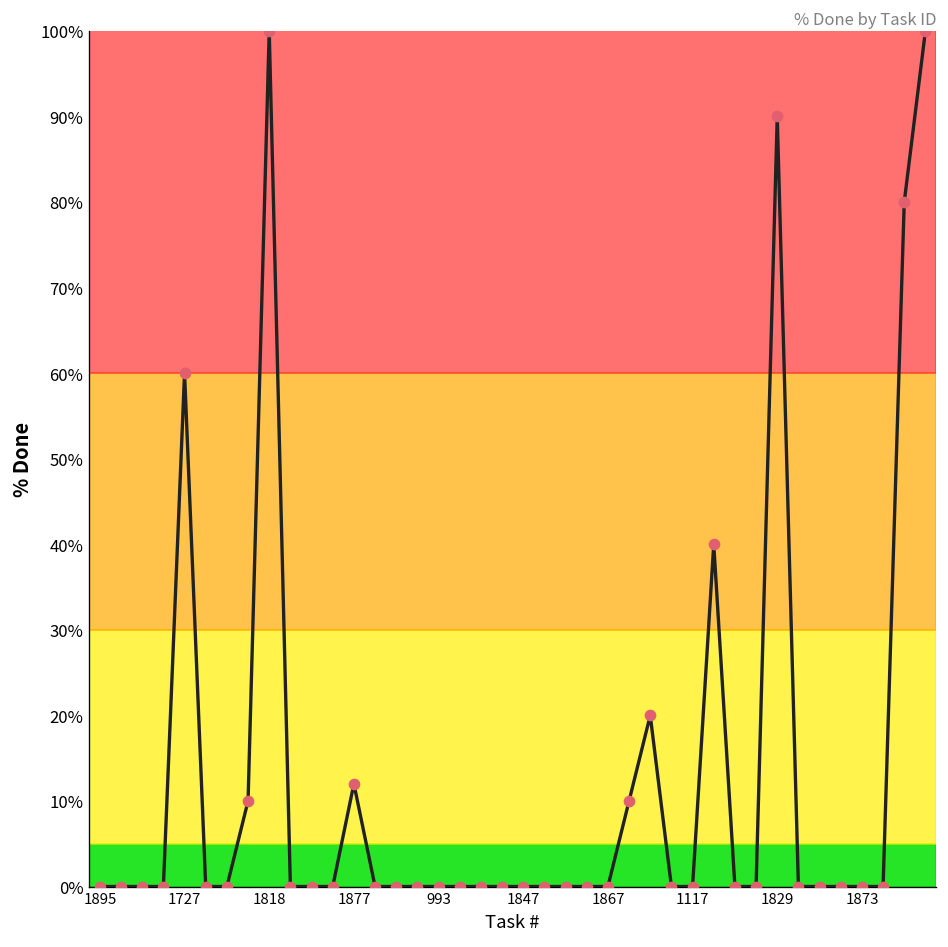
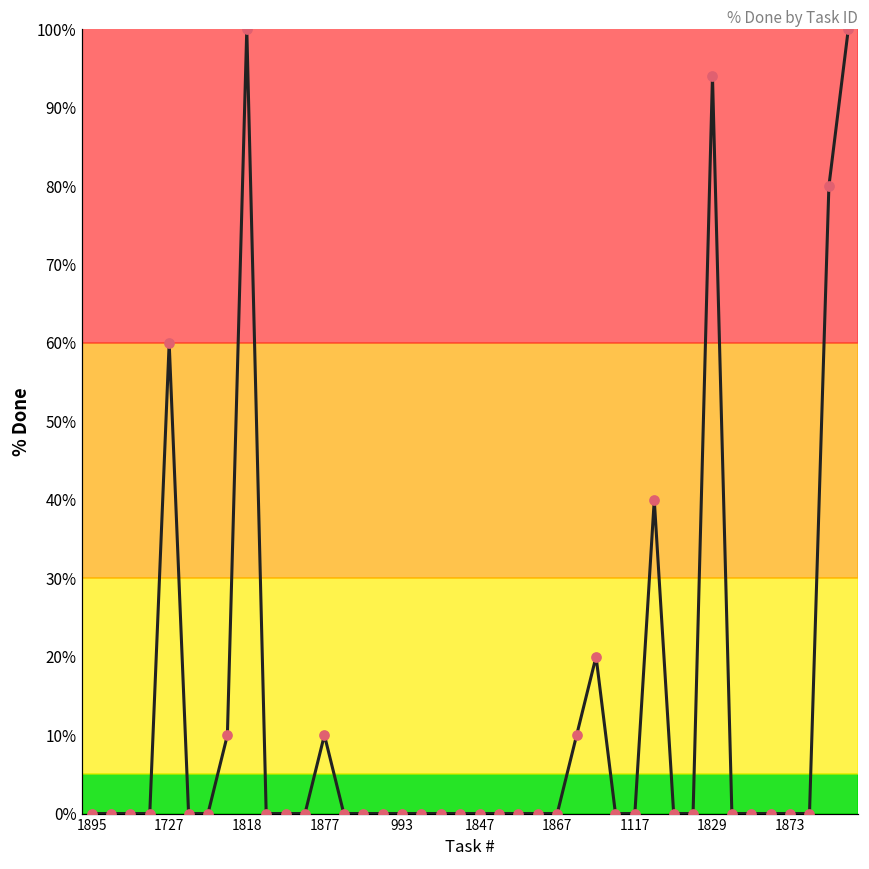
1877: 12% -> 10%
1829: 90% -> 94%
